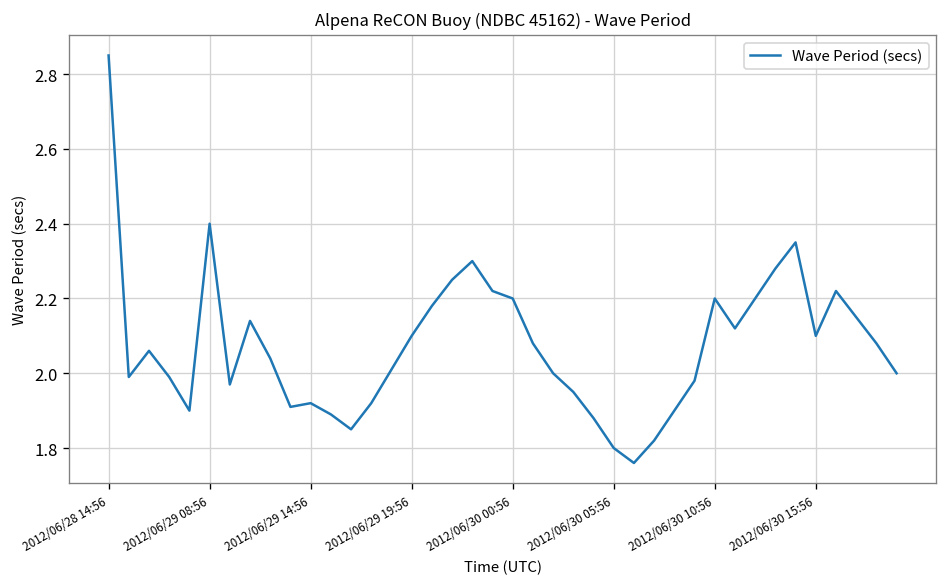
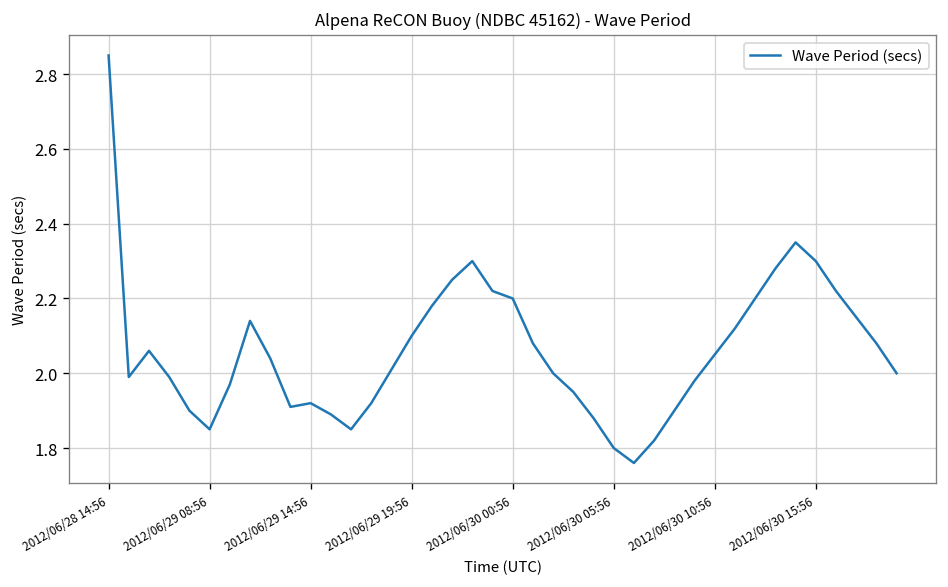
2012/06/29 08:56: 2.40 -> 1.85
2012/06/30 10:56: 2.20 -> 2.05
2012/06/30 15:56: 2.1 -> 2.3
